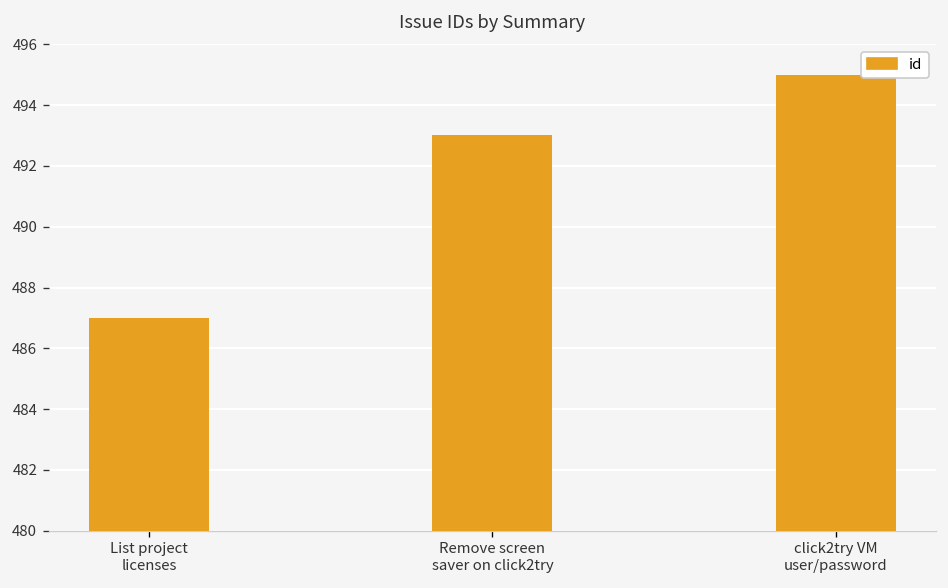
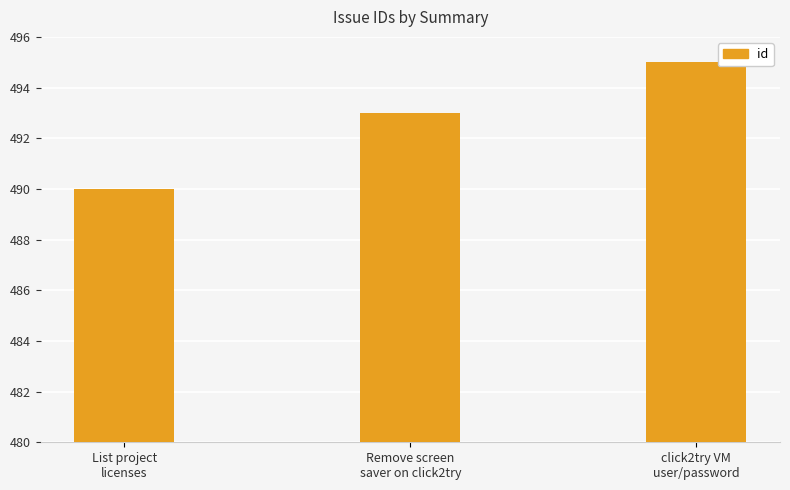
List project licenses: 487 -> 490
